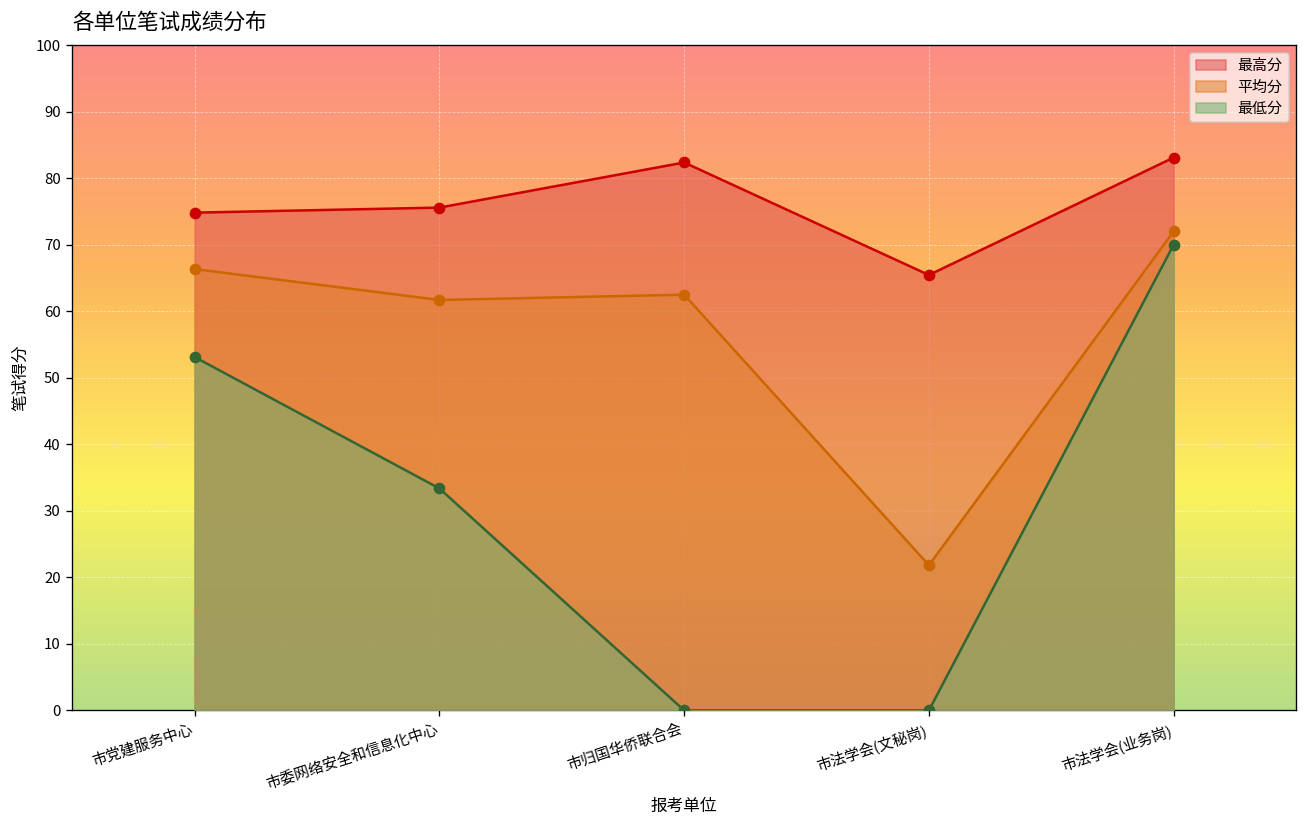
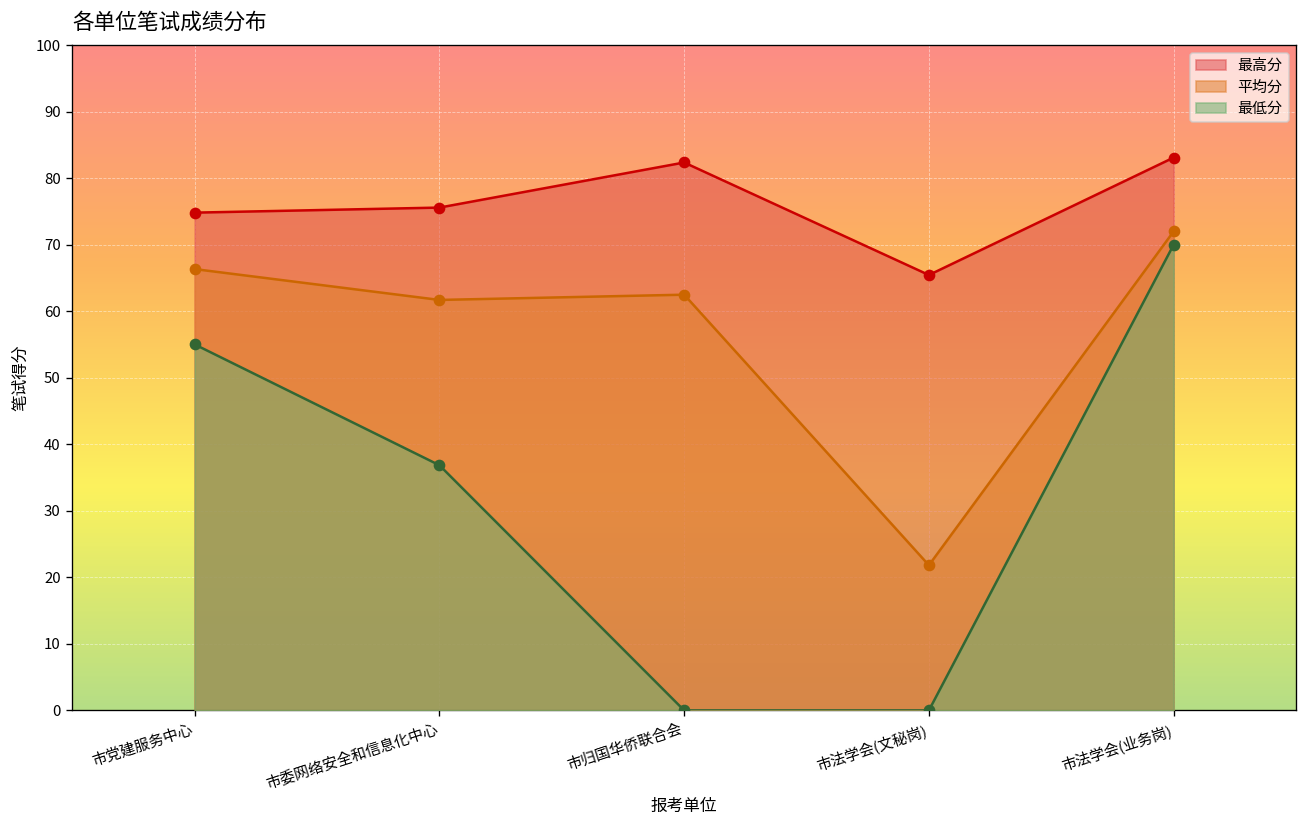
最低分, 市党建服务中心: 53 -> 55
最低分, 市委网络安全和信息化中心: 33 -> 37
